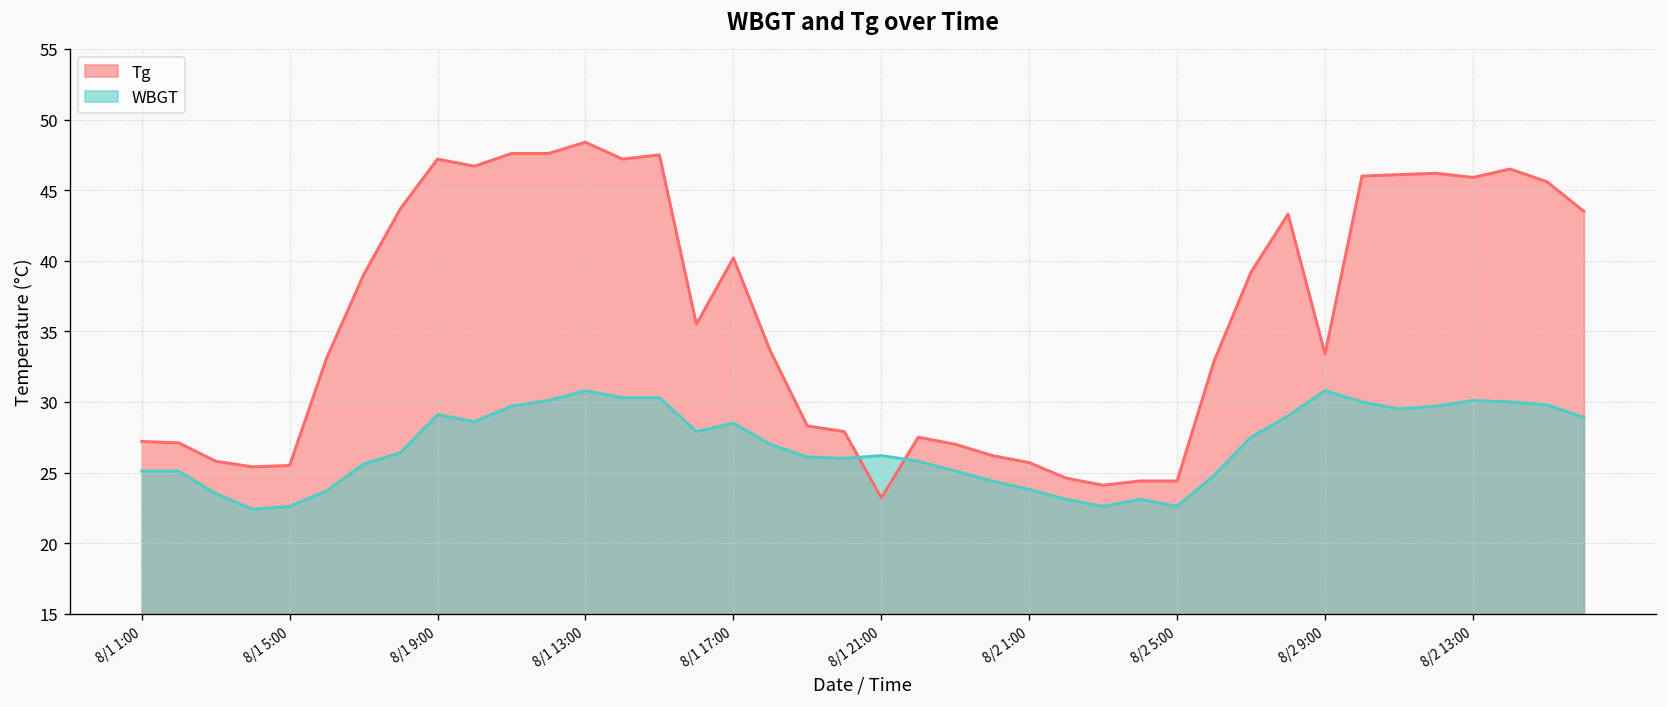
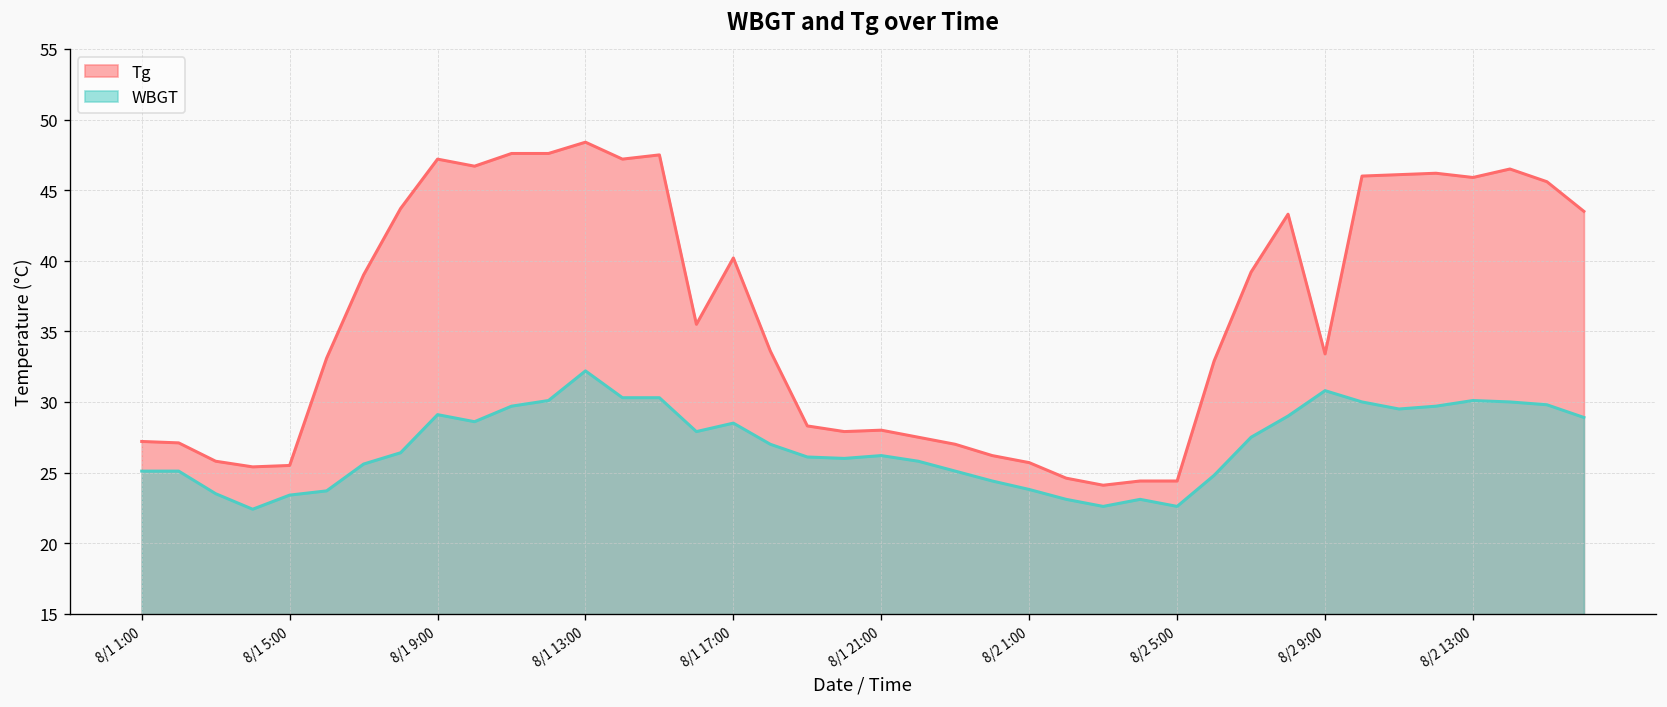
WBGT, 8/1 5:00: 22.6 -> 23.4
WBGT, 8/1 13:00: 30.8 -> 32.2
Tg, 8/1 21:00: 23.2 -> 28.0
